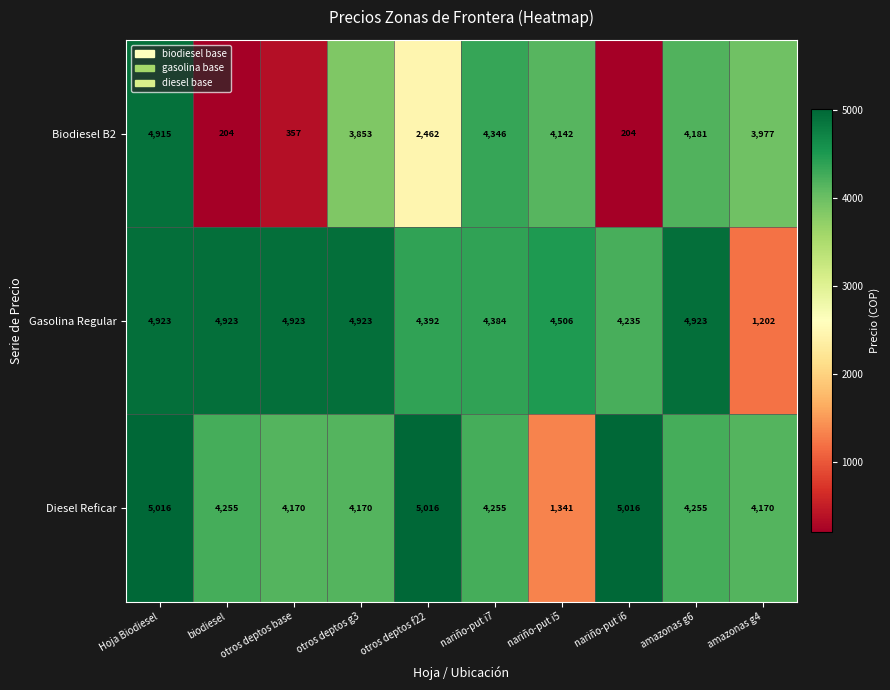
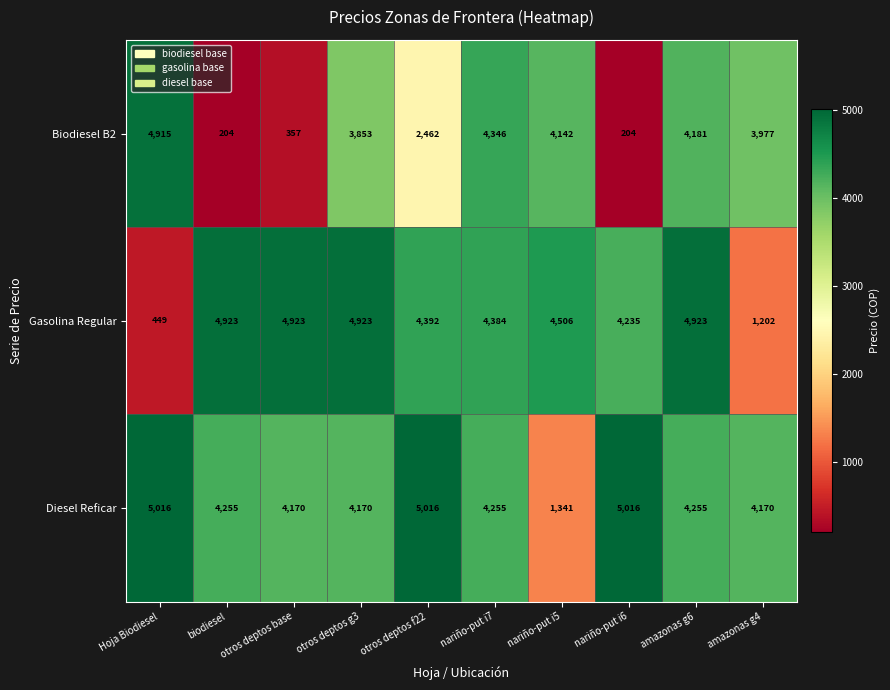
Gasolina Regular, Hoja Biodiesel: 4,923 -> 449
